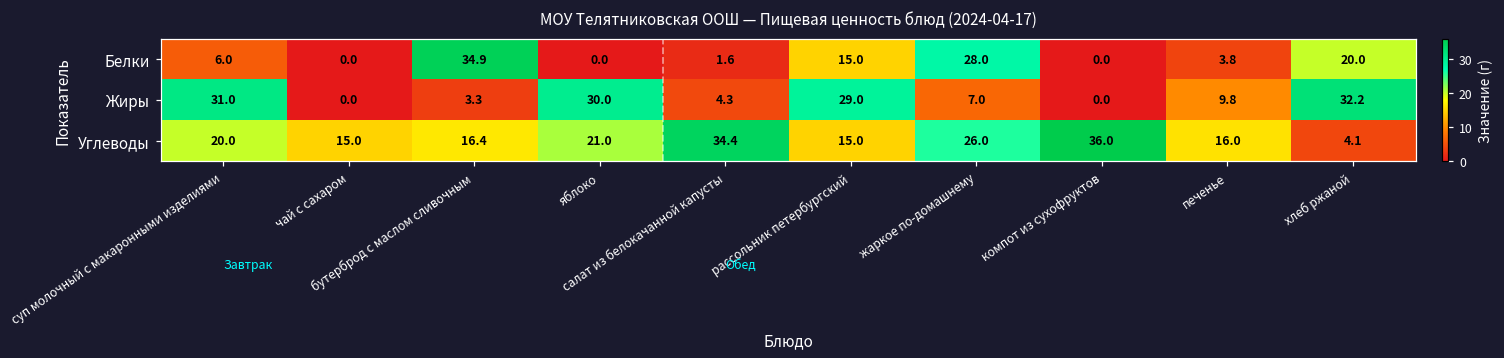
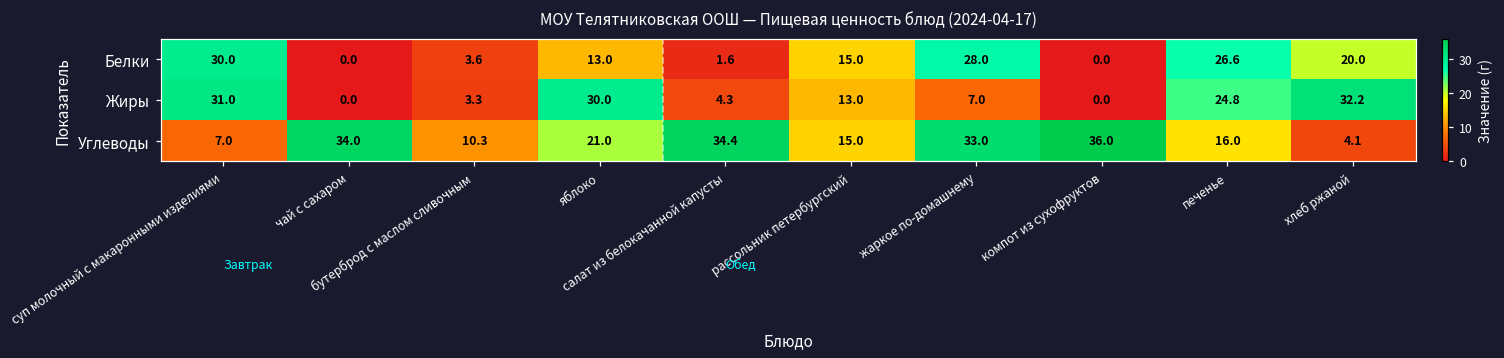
Белки, суп молочный с макаронными изделиями: 6.0 -> 30.0
Белки, бутерброд с маслом сливочным: 34.9 -> 3.6
Белки, яблоко: 0.0 -> 13.0
Белки, печенье: 3.8 -> 26.6
Жиры, рассольник петербургский: 29.0 -> 13.0
Жиры, печенье: 9.8 -> 24.8
Углеводы, суп молочный с макаронными изделиями: 20.0 -> 7.0
Углеводы, чай с сахаром: 15.0 -> 34.0
Углеводы, бутерброд с маслом сливочным: 16.4 -> 10.3
Углеводы, жаркое по-домашнему: 26.0 -> 33.0
